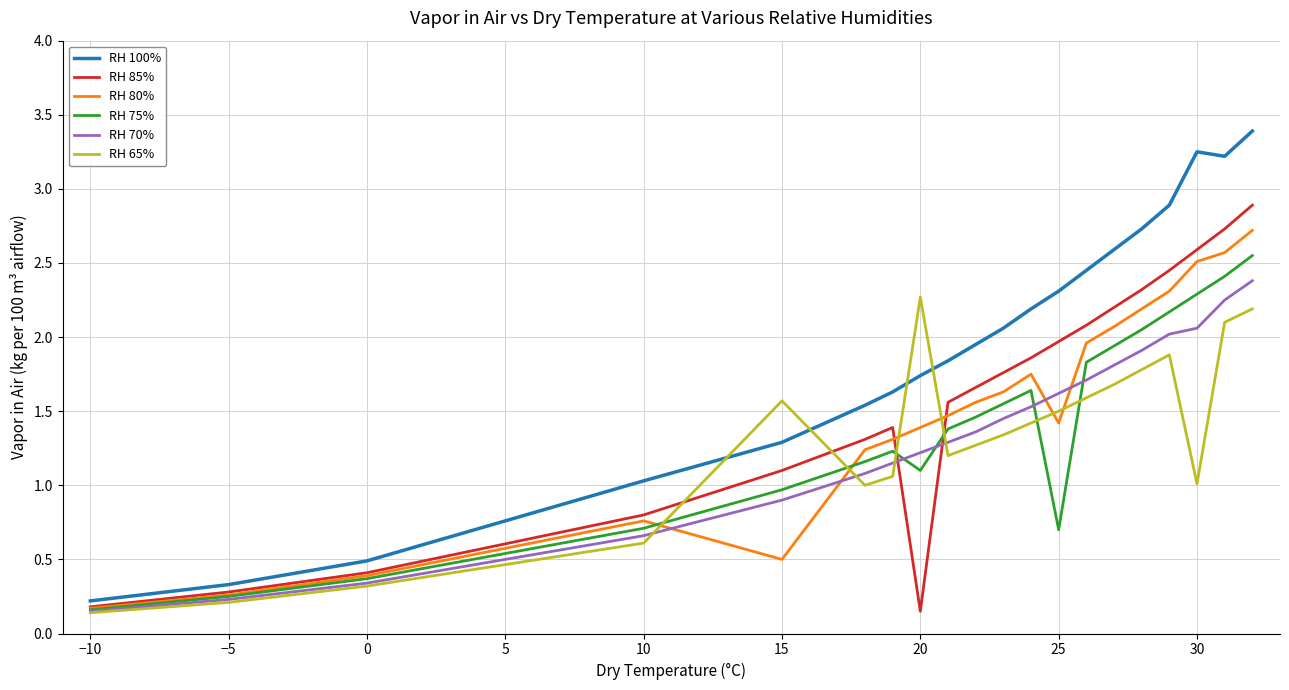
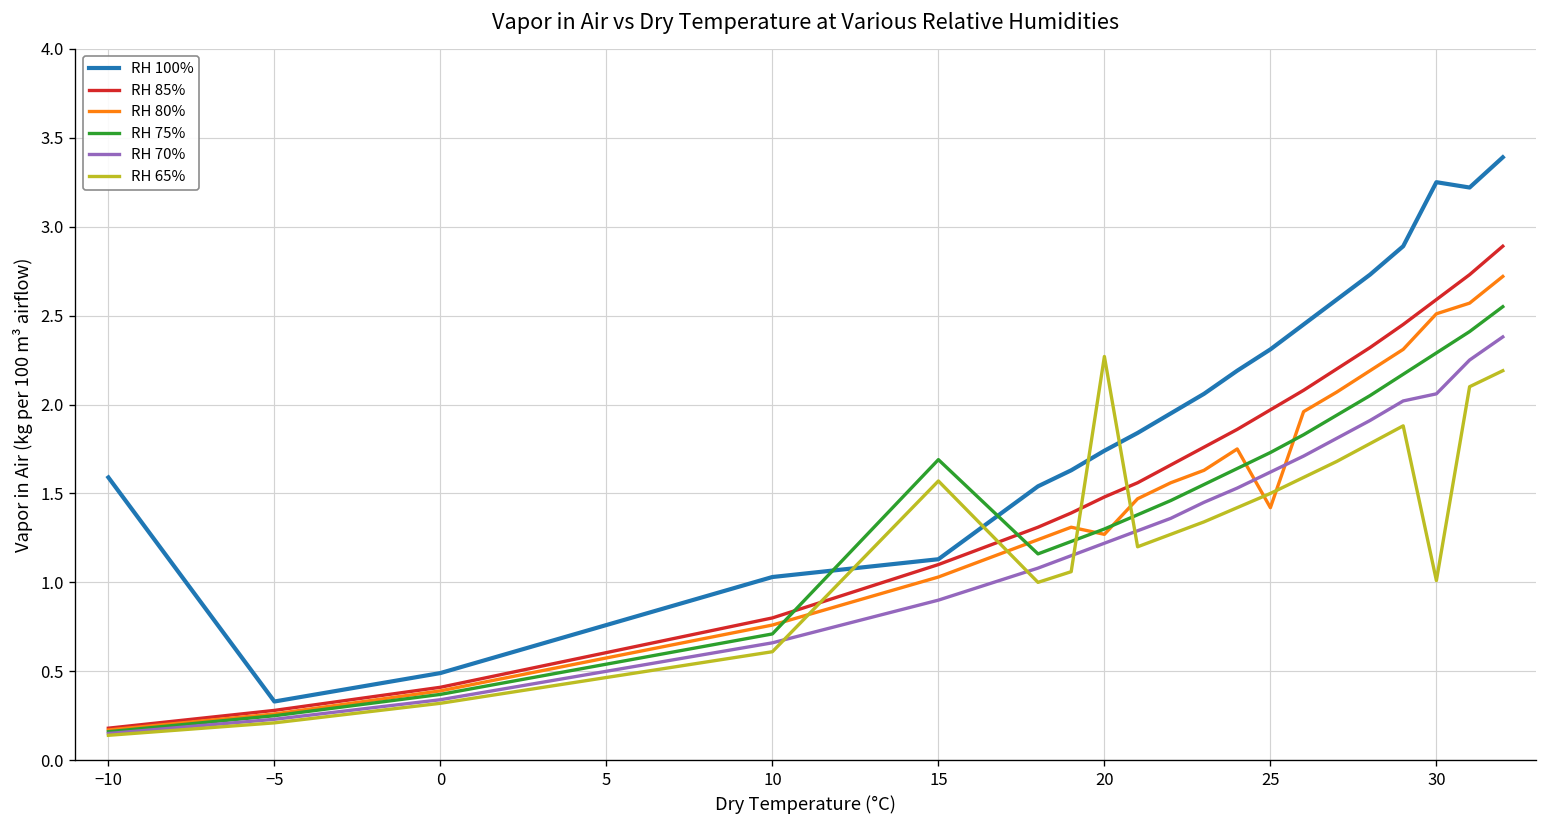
RH 100%, −10: 0.22 -> 1.59
RH 100%, 15: 1.29 -> 1.13
RH 80%, 15: 0.50 -> 1.03
RH 75%, 15: 0.97 -> 1.69
RH 85%, 20: 0.15 -> 1.48
RH 80%, 20: 1.39 -> 1.27
RH 75%, 20: 1.1 -> 1.3
RH 75%, 25: 0.70 -> 1.73
